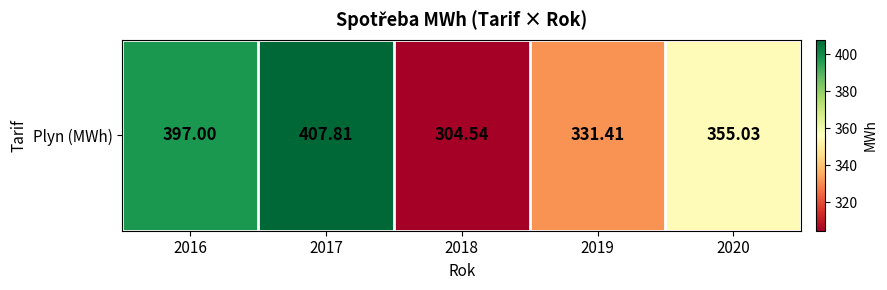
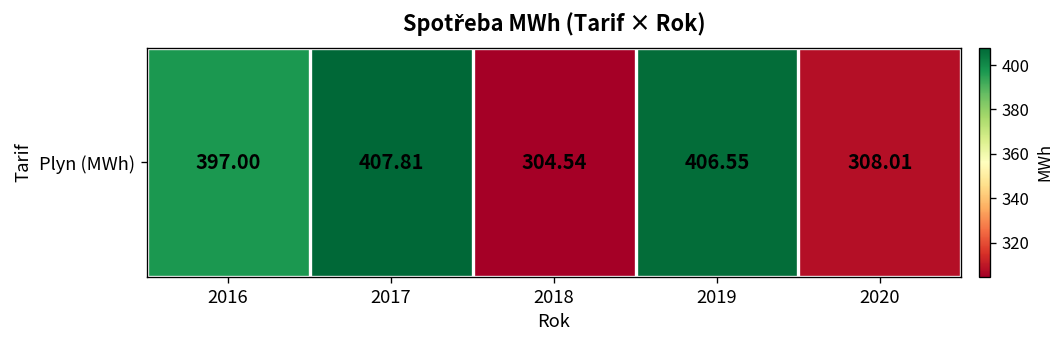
Plyn (MWh), 2019: 331.41 -> 406.55
Plyn (MWh), 2020: 355.03 -> 308.01
